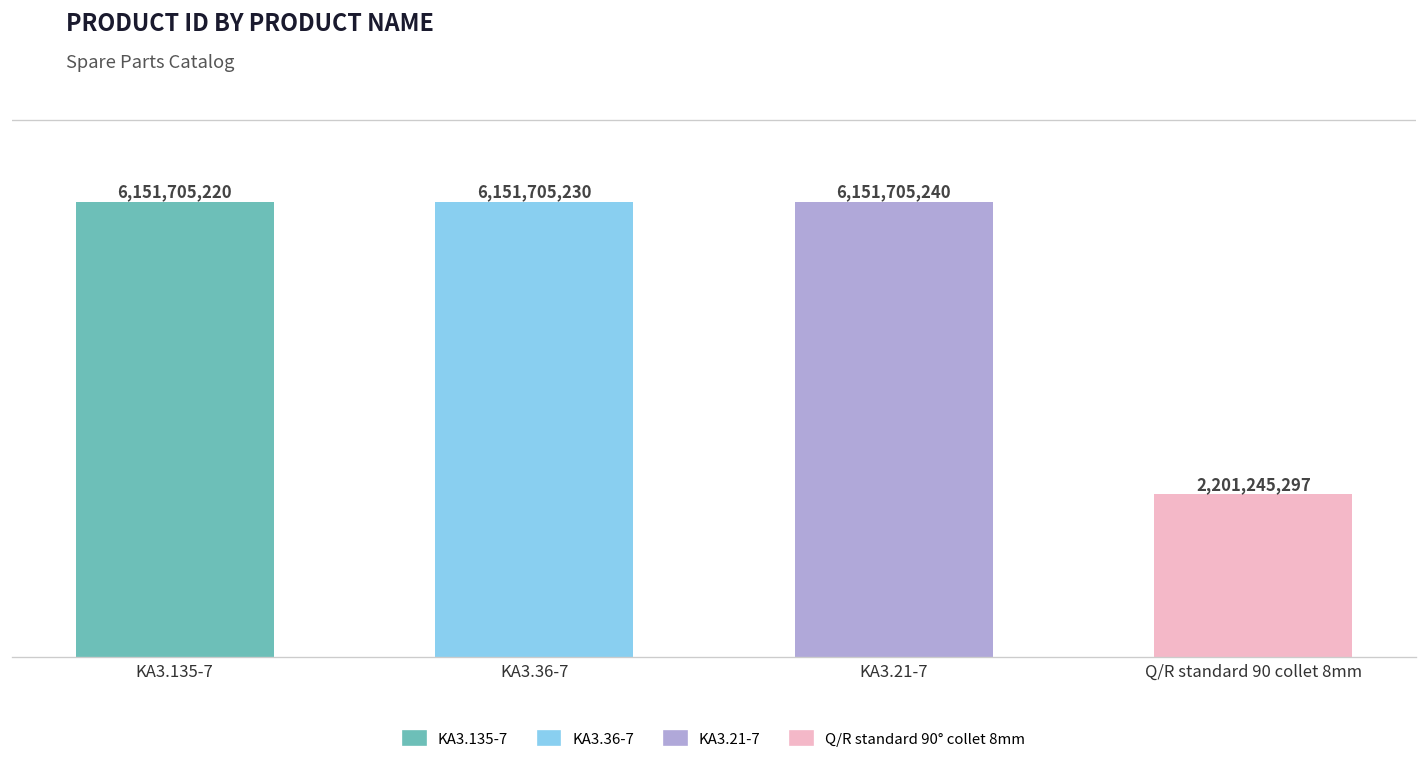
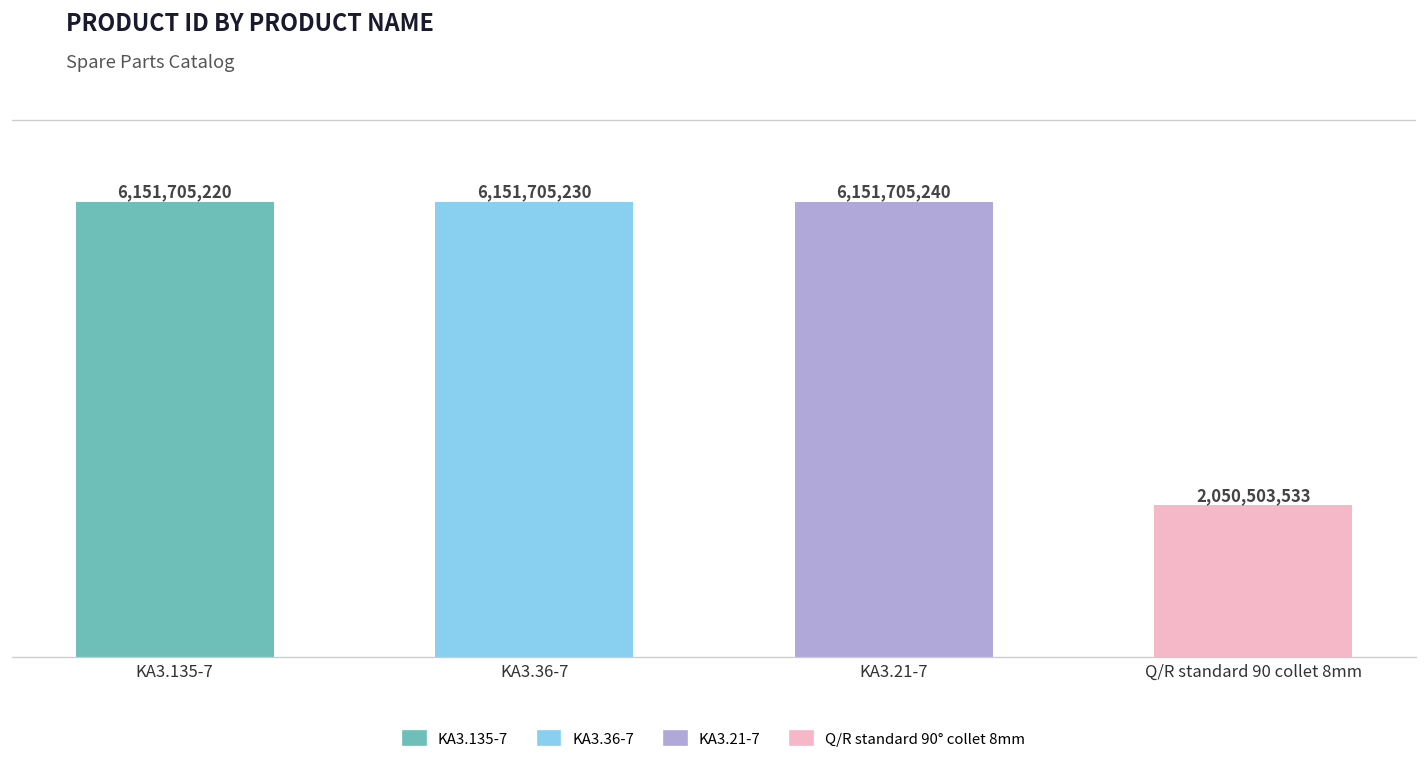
Q/R standard 90 collet 8mm: 2,201,245,297 -> 2,050,503,533
